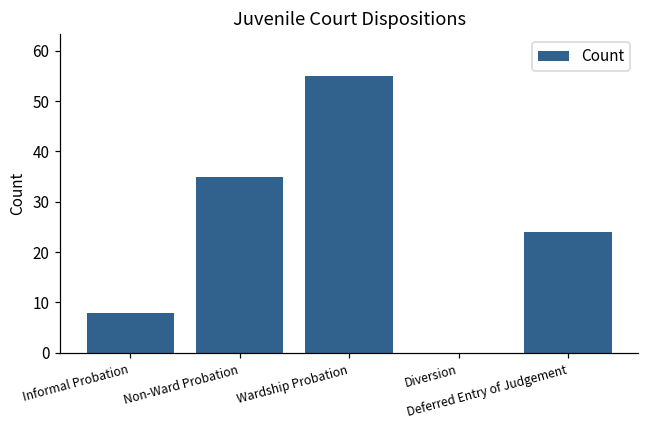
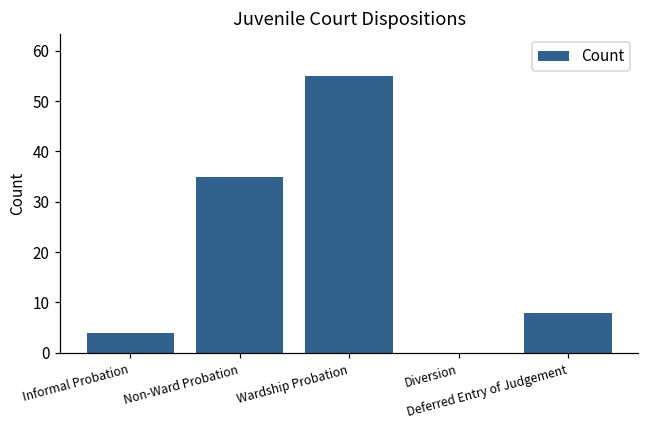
Informal Probation: 8 -> 4
Deferred Entry of Judgement: 24 -> 8
